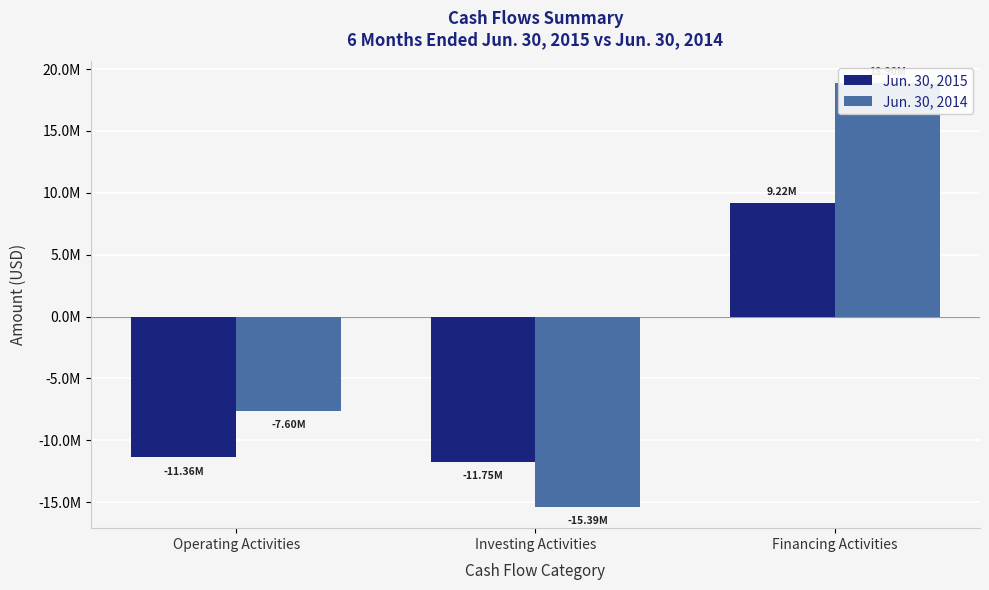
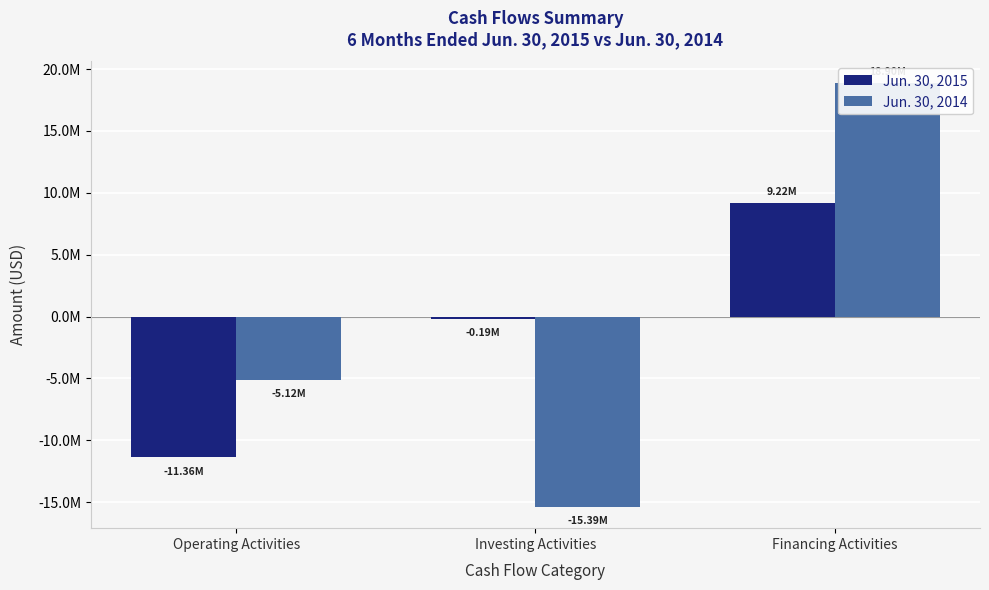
Jun. 30, 2014, Operating Activities: -7.60M -> -5.12M
Jun. 30, 2015, Investing Activities: -11.75M -> -0.19M
